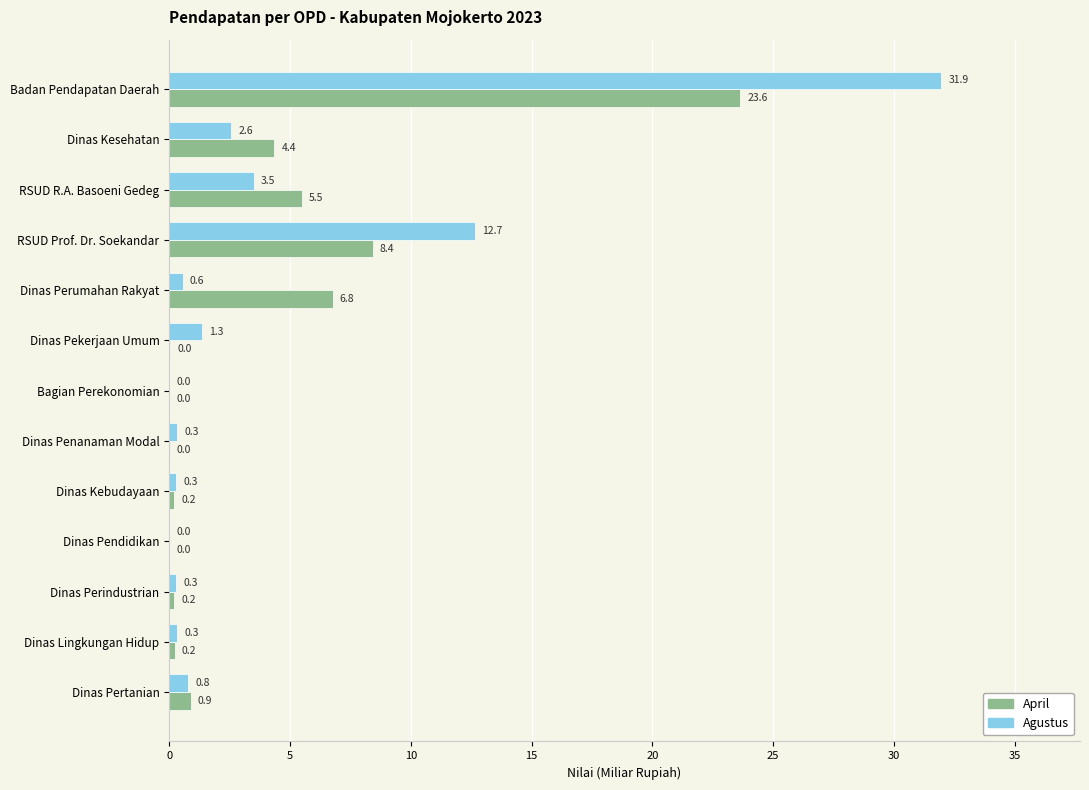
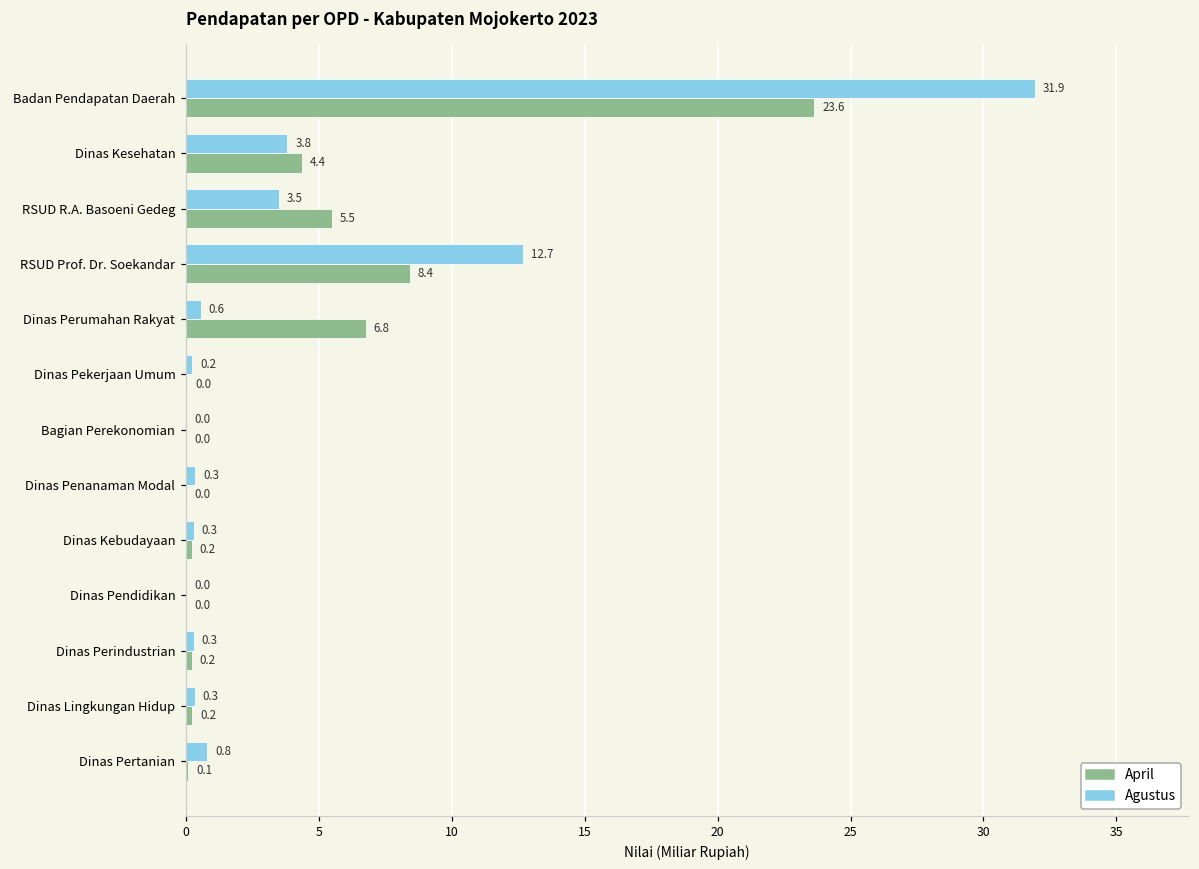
Agustus, Dinas Kesehatan: 2.6 -> 3.8
Agustus, Dinas Pekerjaan Umum: 1.3 -> 0.2
April, Dinas Pertanian: 0.9 -> 0.1
